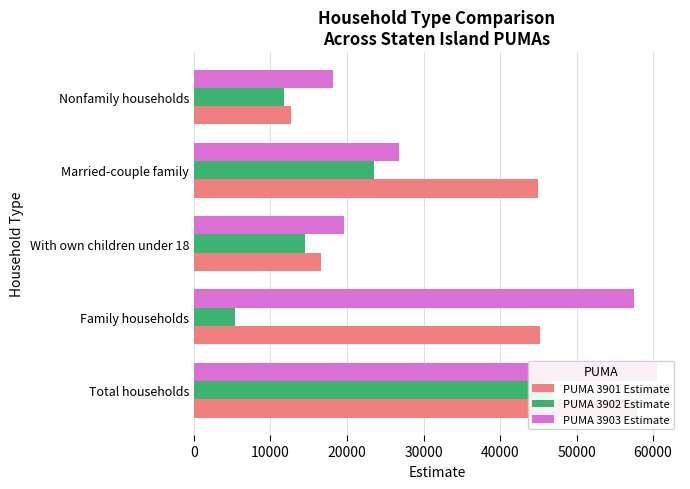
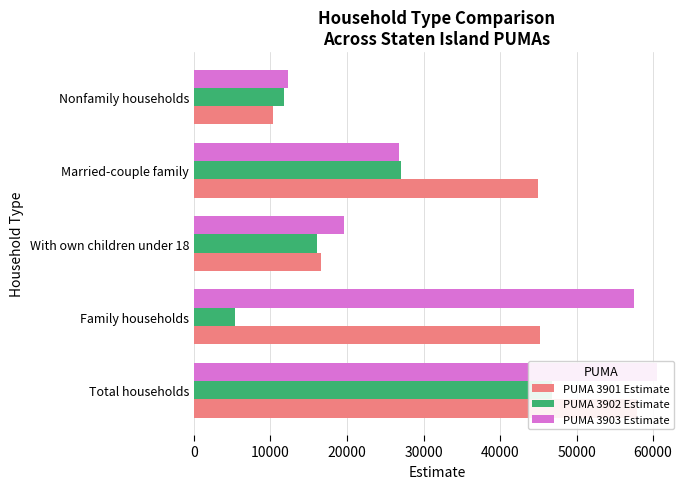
PUMA 3903 Estimate, Nonfamily households: 18000 -> 12000
PUMA 3901 Estimate, Nonfamily households: 13000 -> 10000
PUMA 3902 Estimate, Married-couple family: 23000 -> 27000
PUMA 3902 Estimate, With own children under 18: 15000 -> 16000
